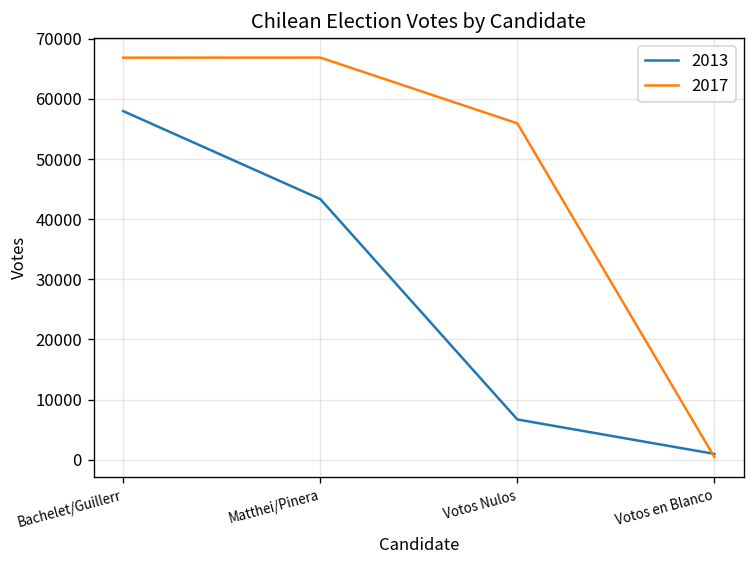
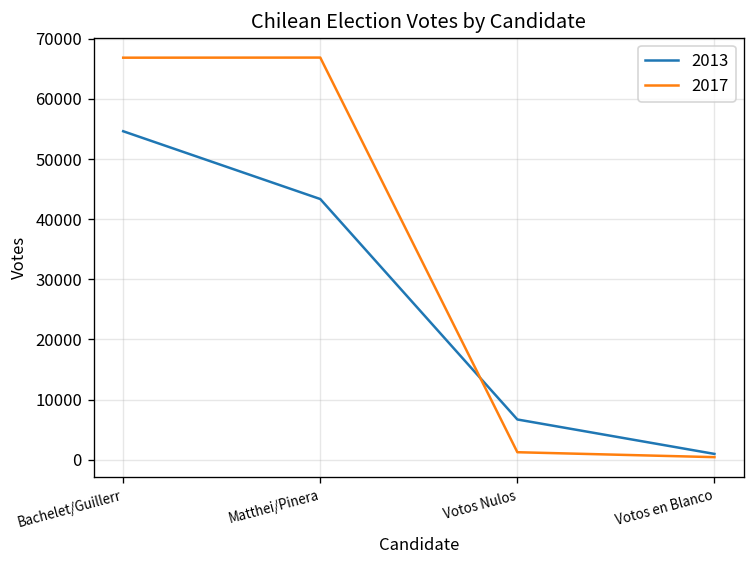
2013, Bachelet/Guillerr: 58000 -> 55000
2017, Votos Nulos: 56000 -> 1000
